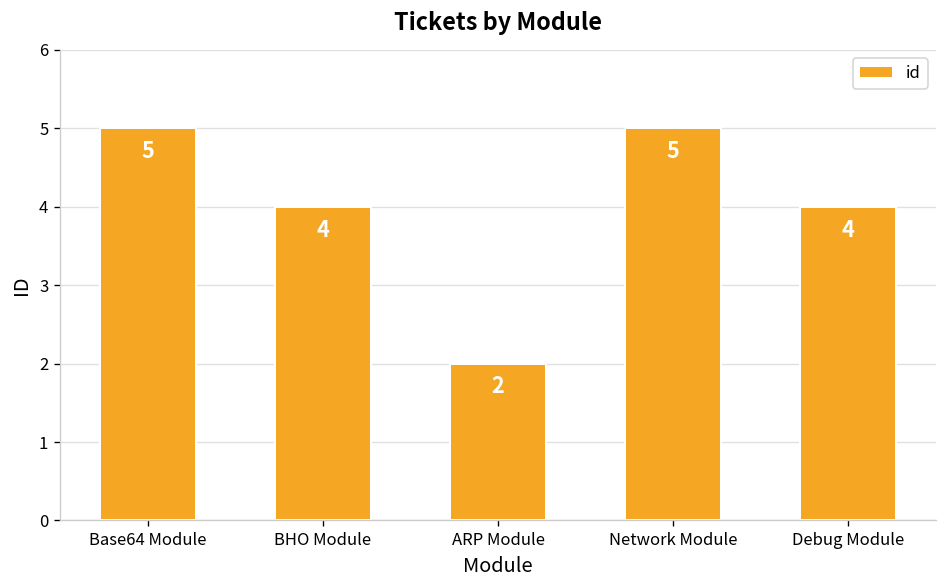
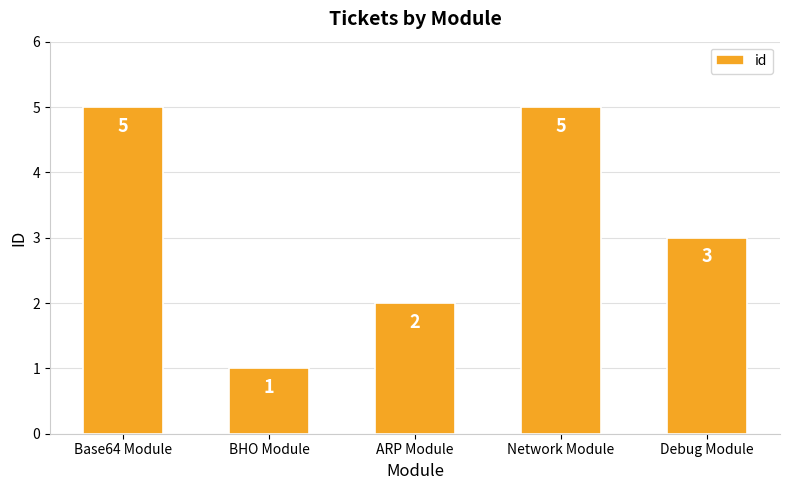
BHO Module: 4 -> 1
Debug Module: 4 -> 3
